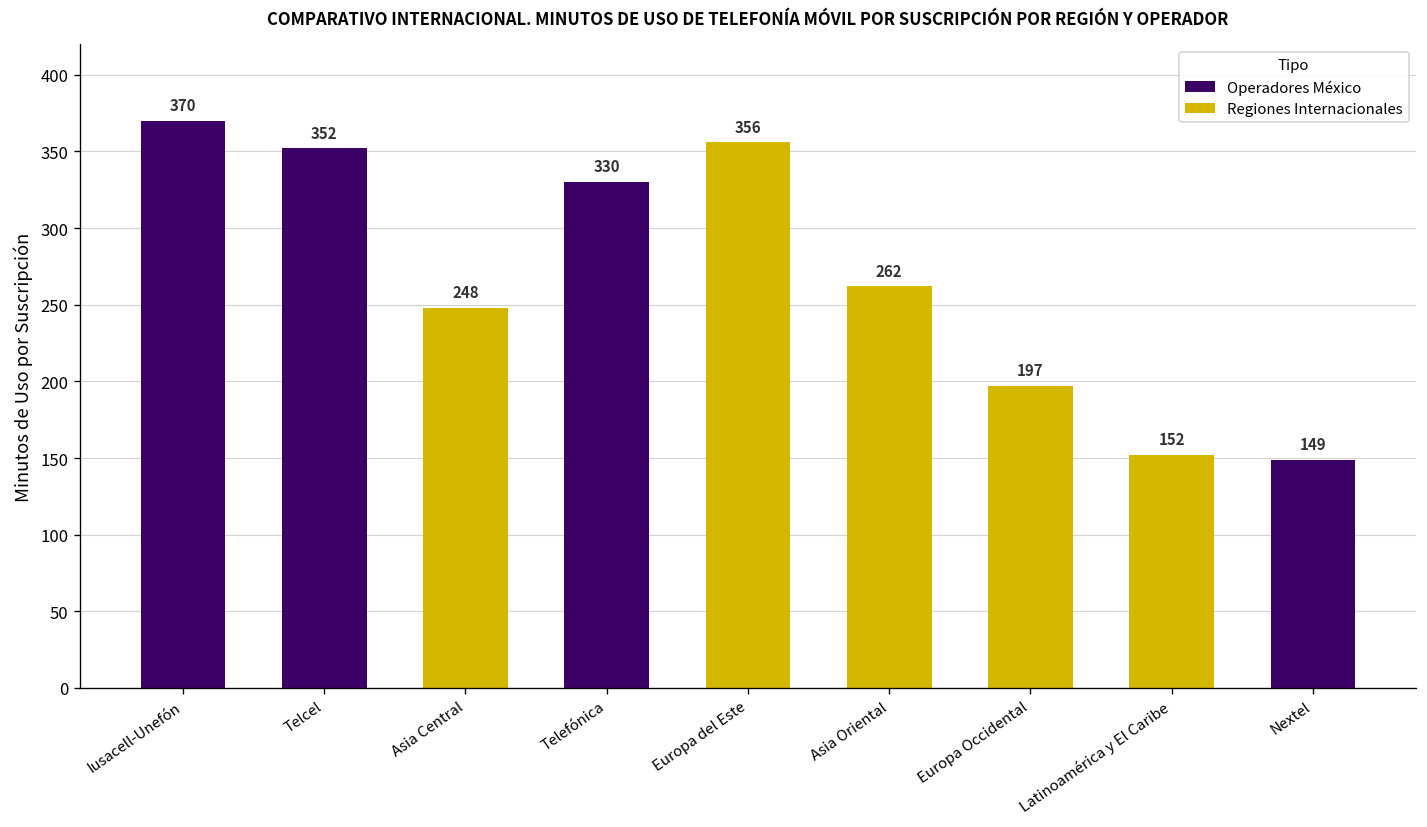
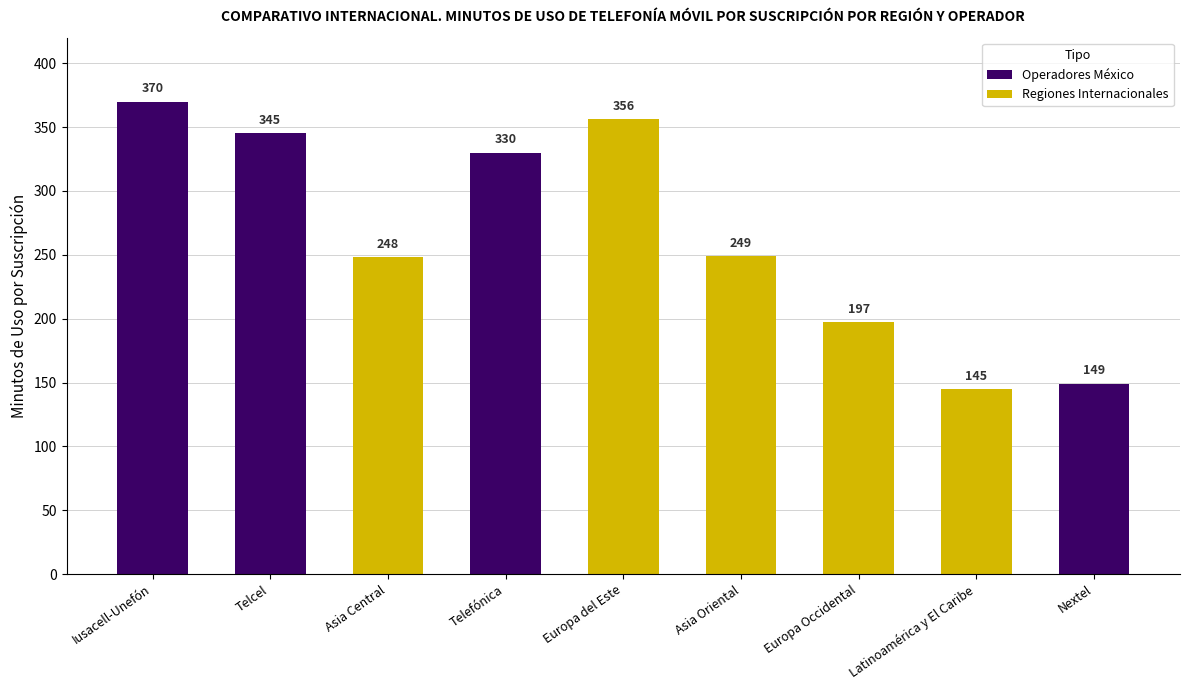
Telcel: 352 -> 345
Asia Oriental: 262 -> 249
Latinoamérica y El Caribe: 152 -> 145
